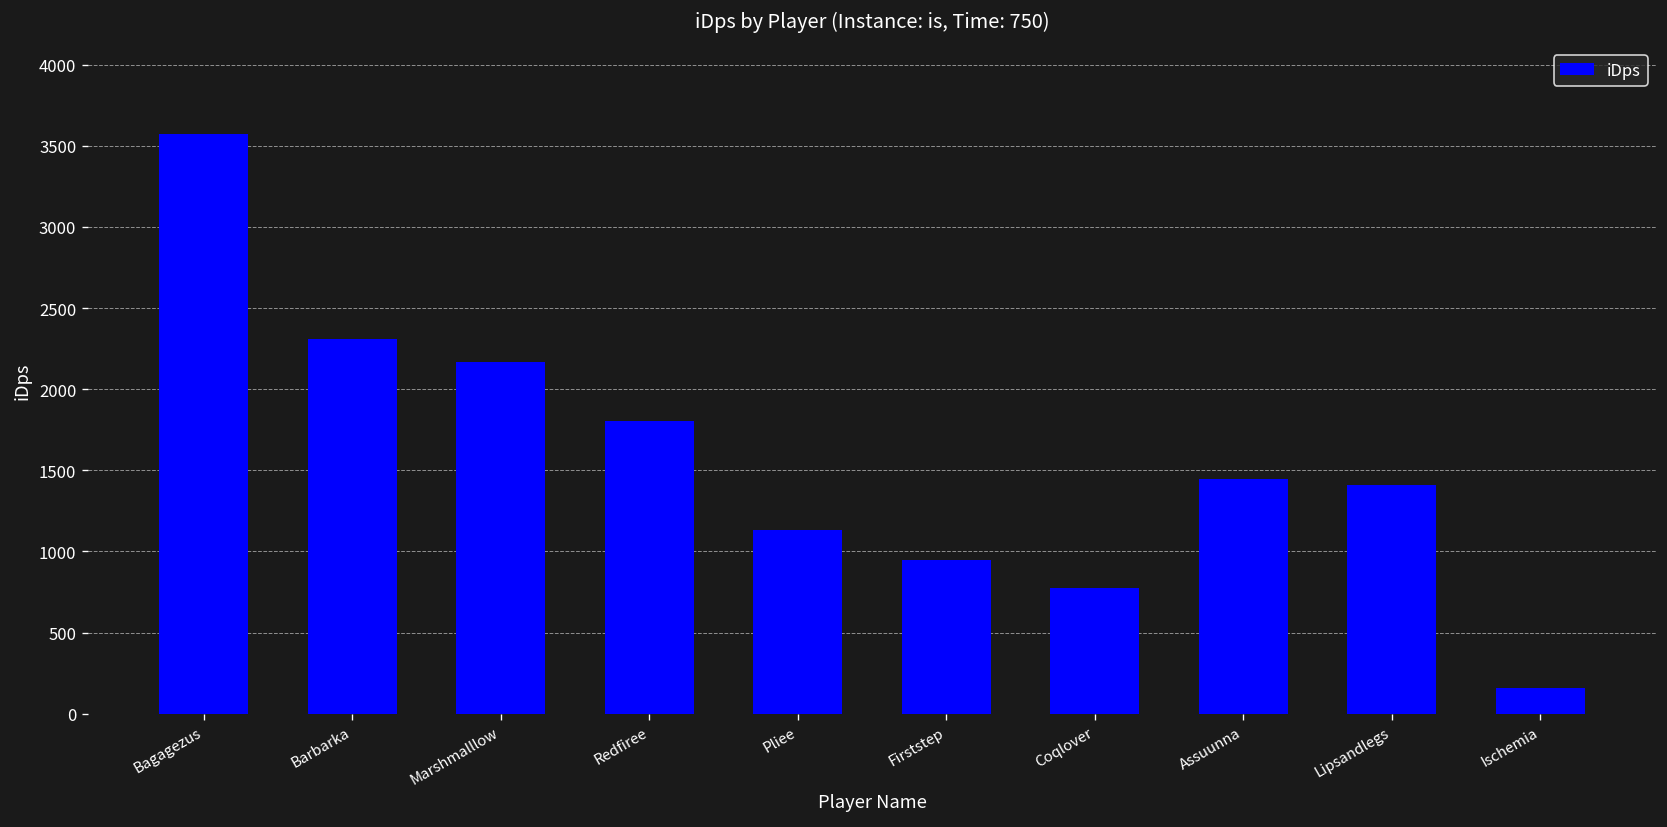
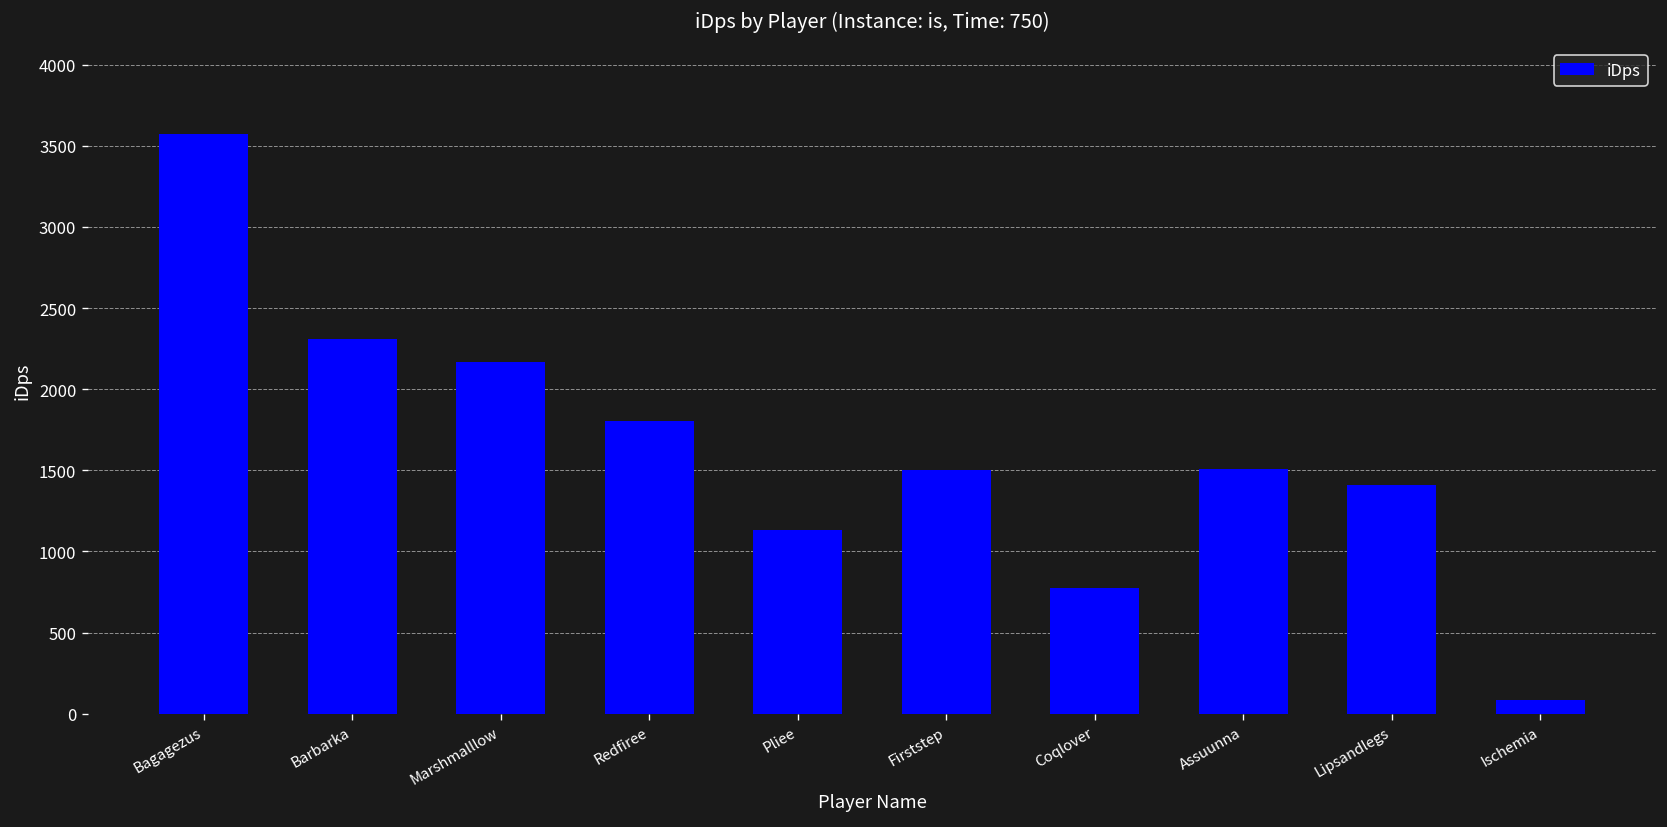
Firststep: 950 -> 1500
Assuunna: 1450 -> 1510
Ischemia: 160 -> 80
